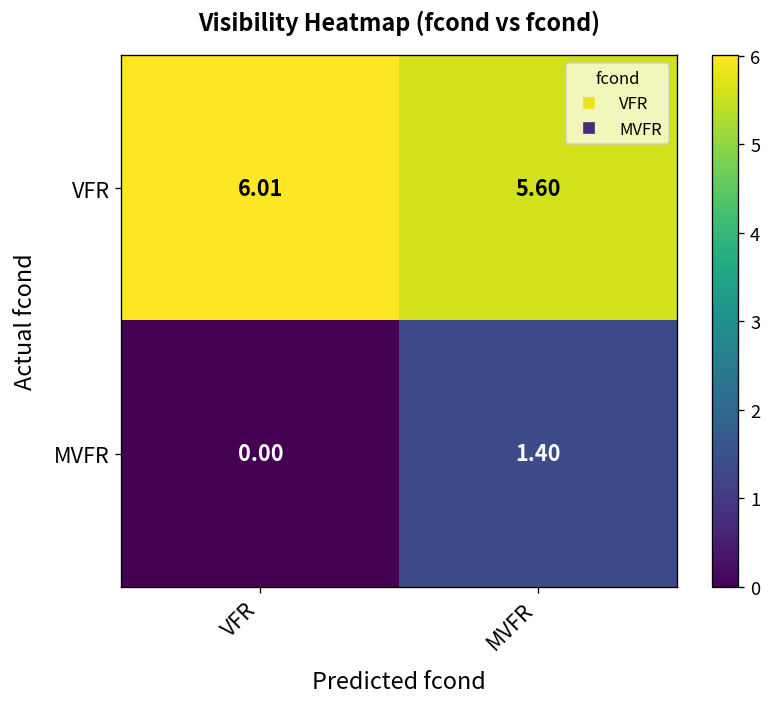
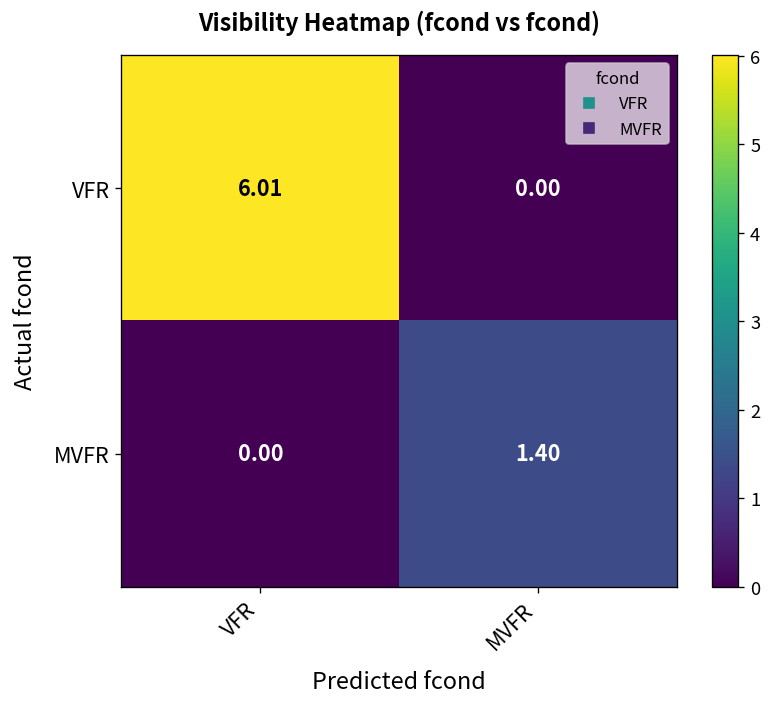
VFR, MVFR: 5.60 -> 0.00
